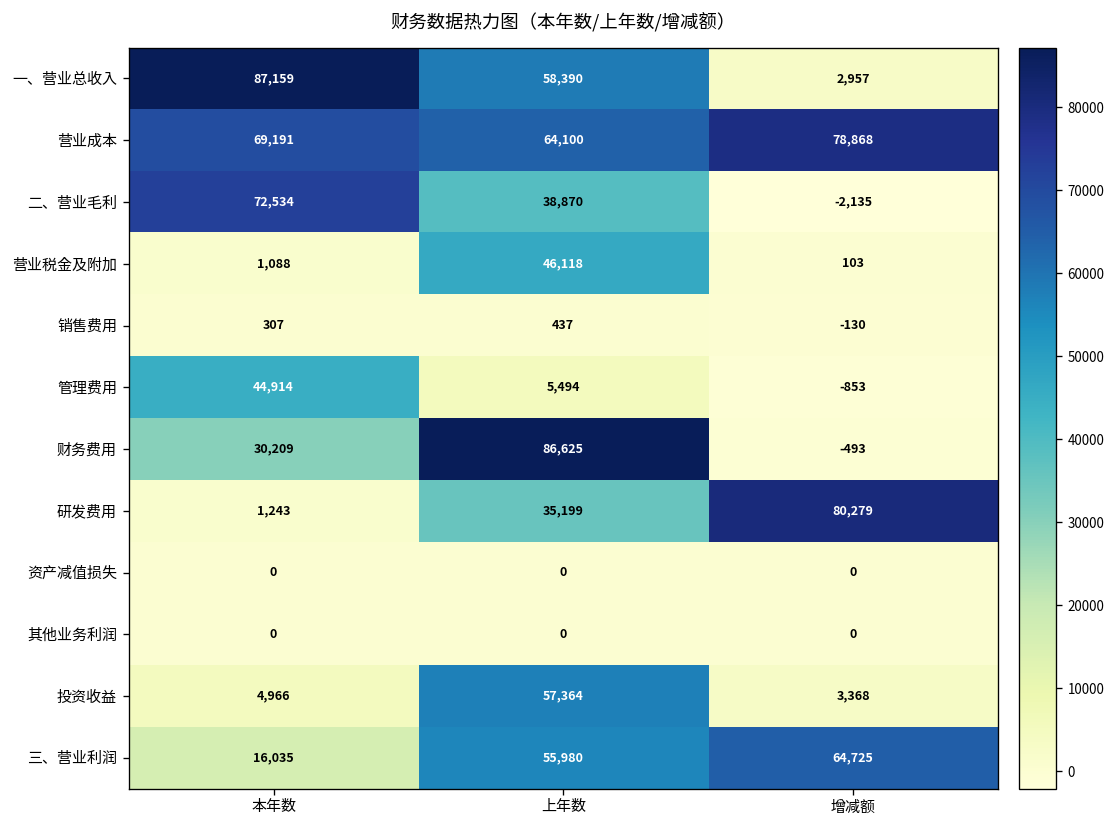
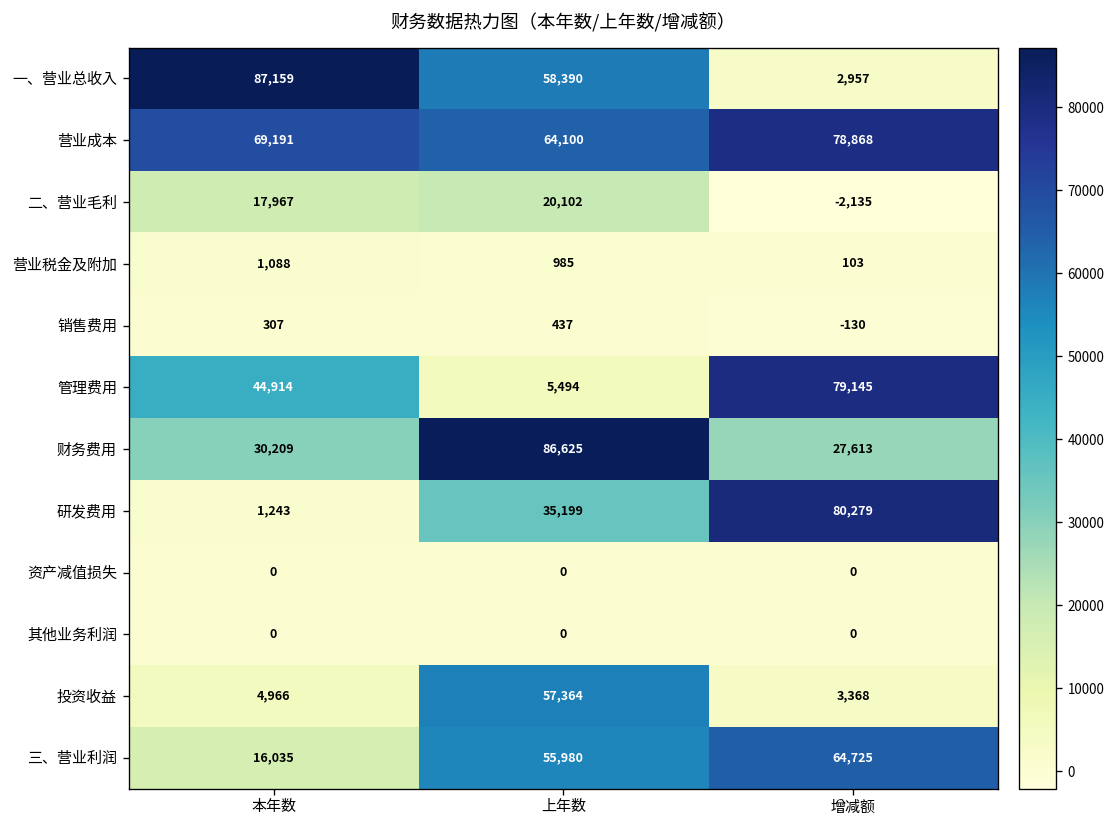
二、营业毛利, 本年数: 72,534 -> 17,967
二、营业毛利, 上年数: 38,870 -> 20,102
营业税金及附加, 上年数: 46,118 -> 985
管理费用, 增减额: -853 -> 79,145
财务费用, 增减额: -493 -> 27,613
